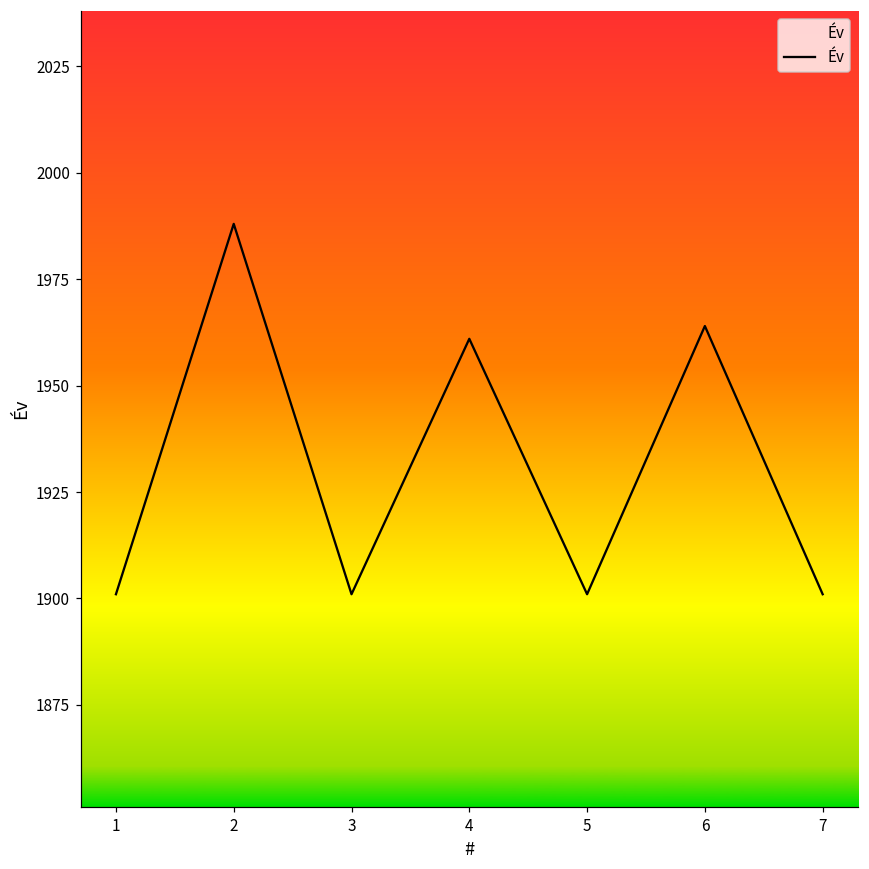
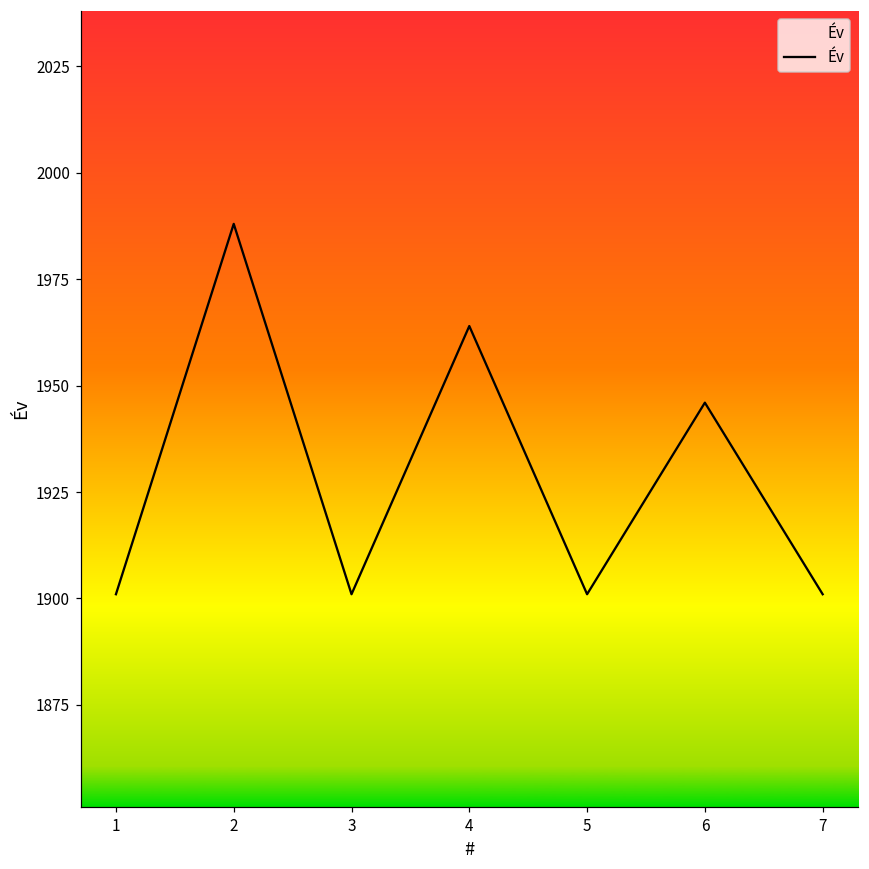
4: 1961 -> 1964
6: 1964 -> 1946
